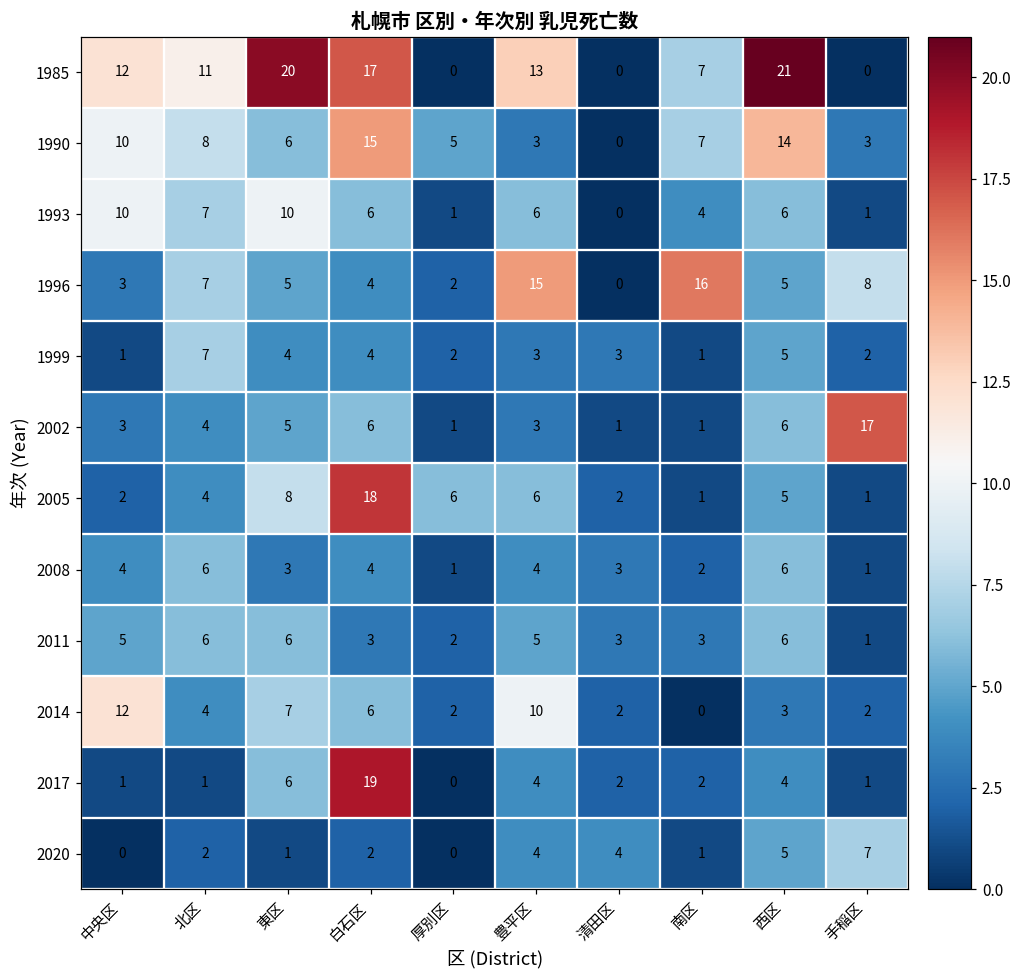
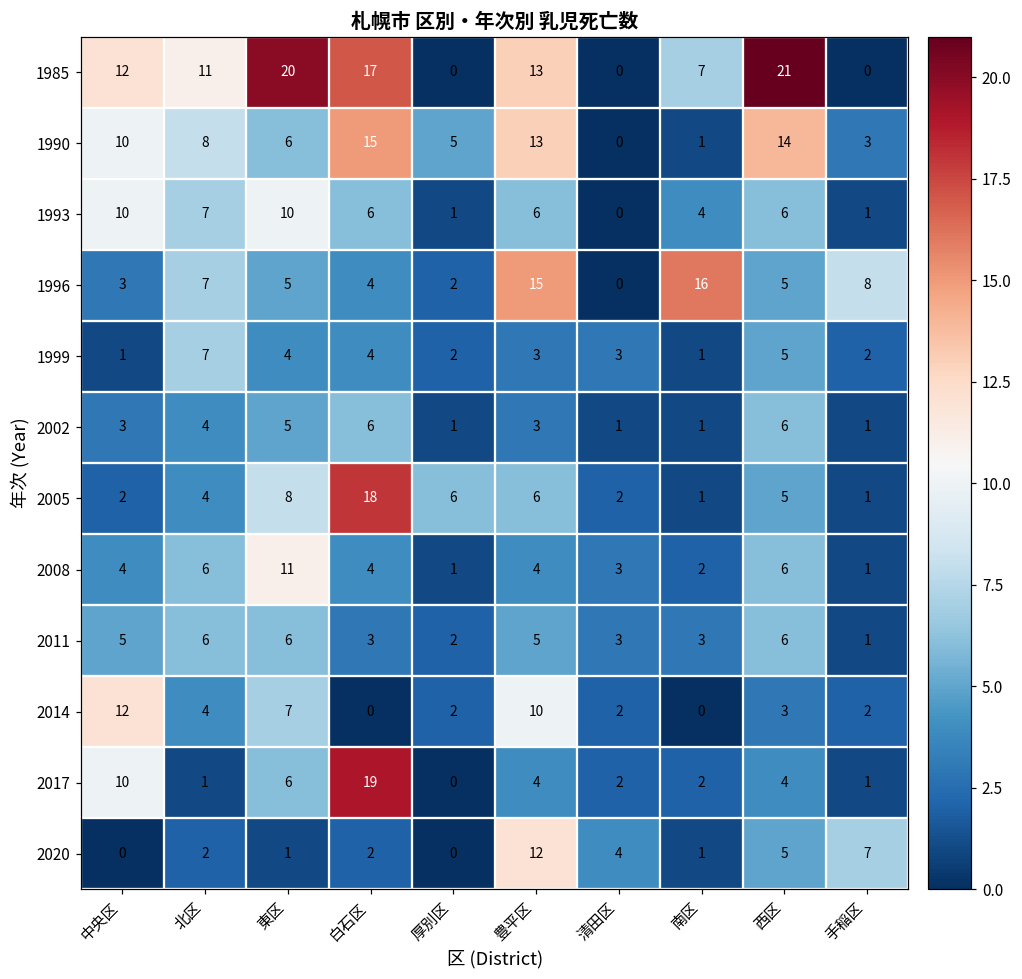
1990, 豊平区: 3 -> 13
1990, 南区: 7 -> 1
2002, 手稲区: 17 -> 1
2008, 東区: 3 -> 11
2014, 白石区: 6 -> 0
2017, 中央区: 1 -> 10
2020, 豊平区: 4 -> 12
